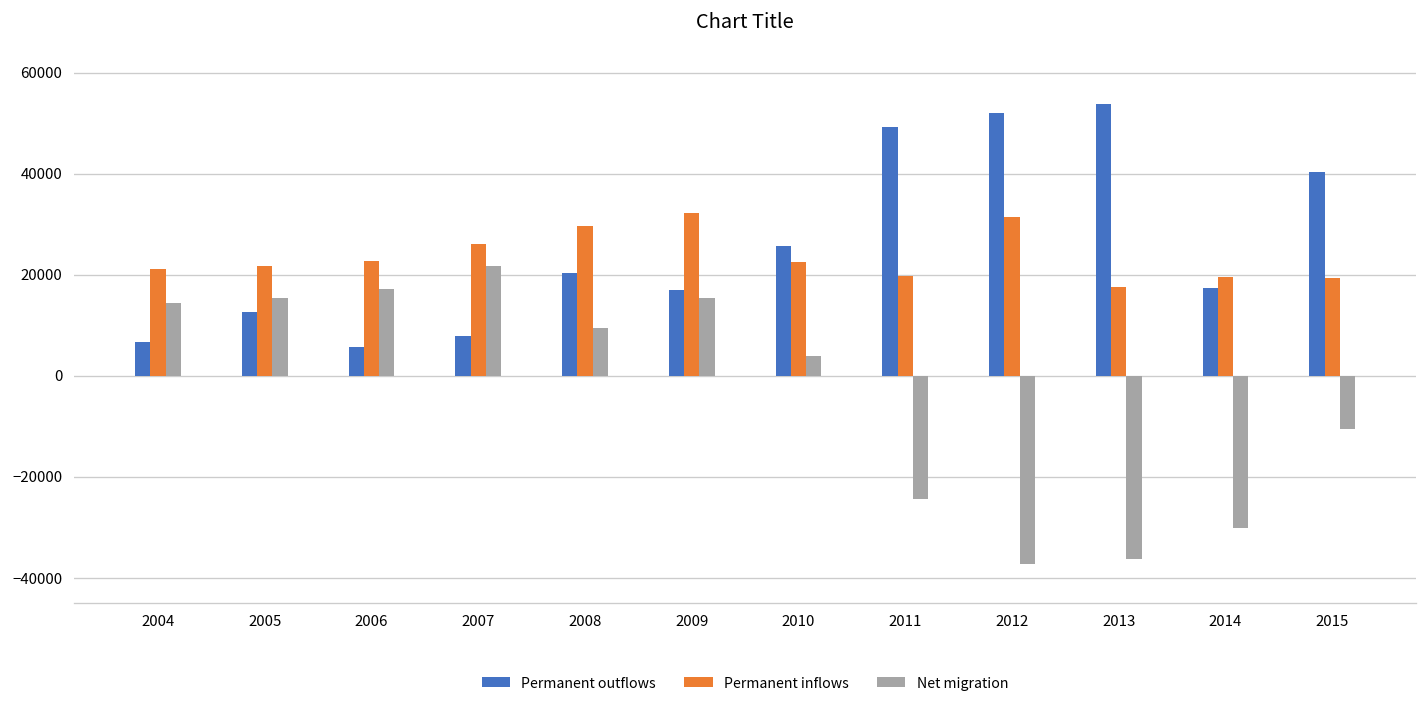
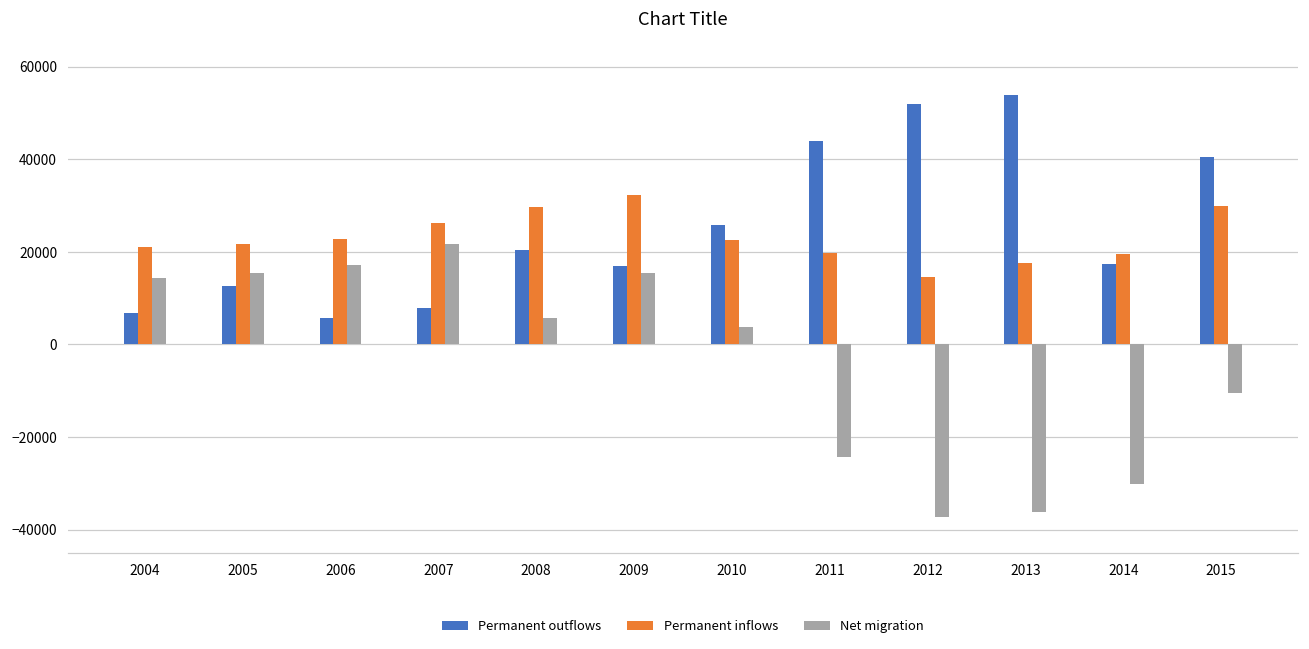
Net migration, 2008: 9000 -> 6000
Permanent outflows, 2011: 49000 -> 44000
Permanent inflows, 2012: 31000 -> 15000
Permanent inflows, 2015: 19000 -> 30000
